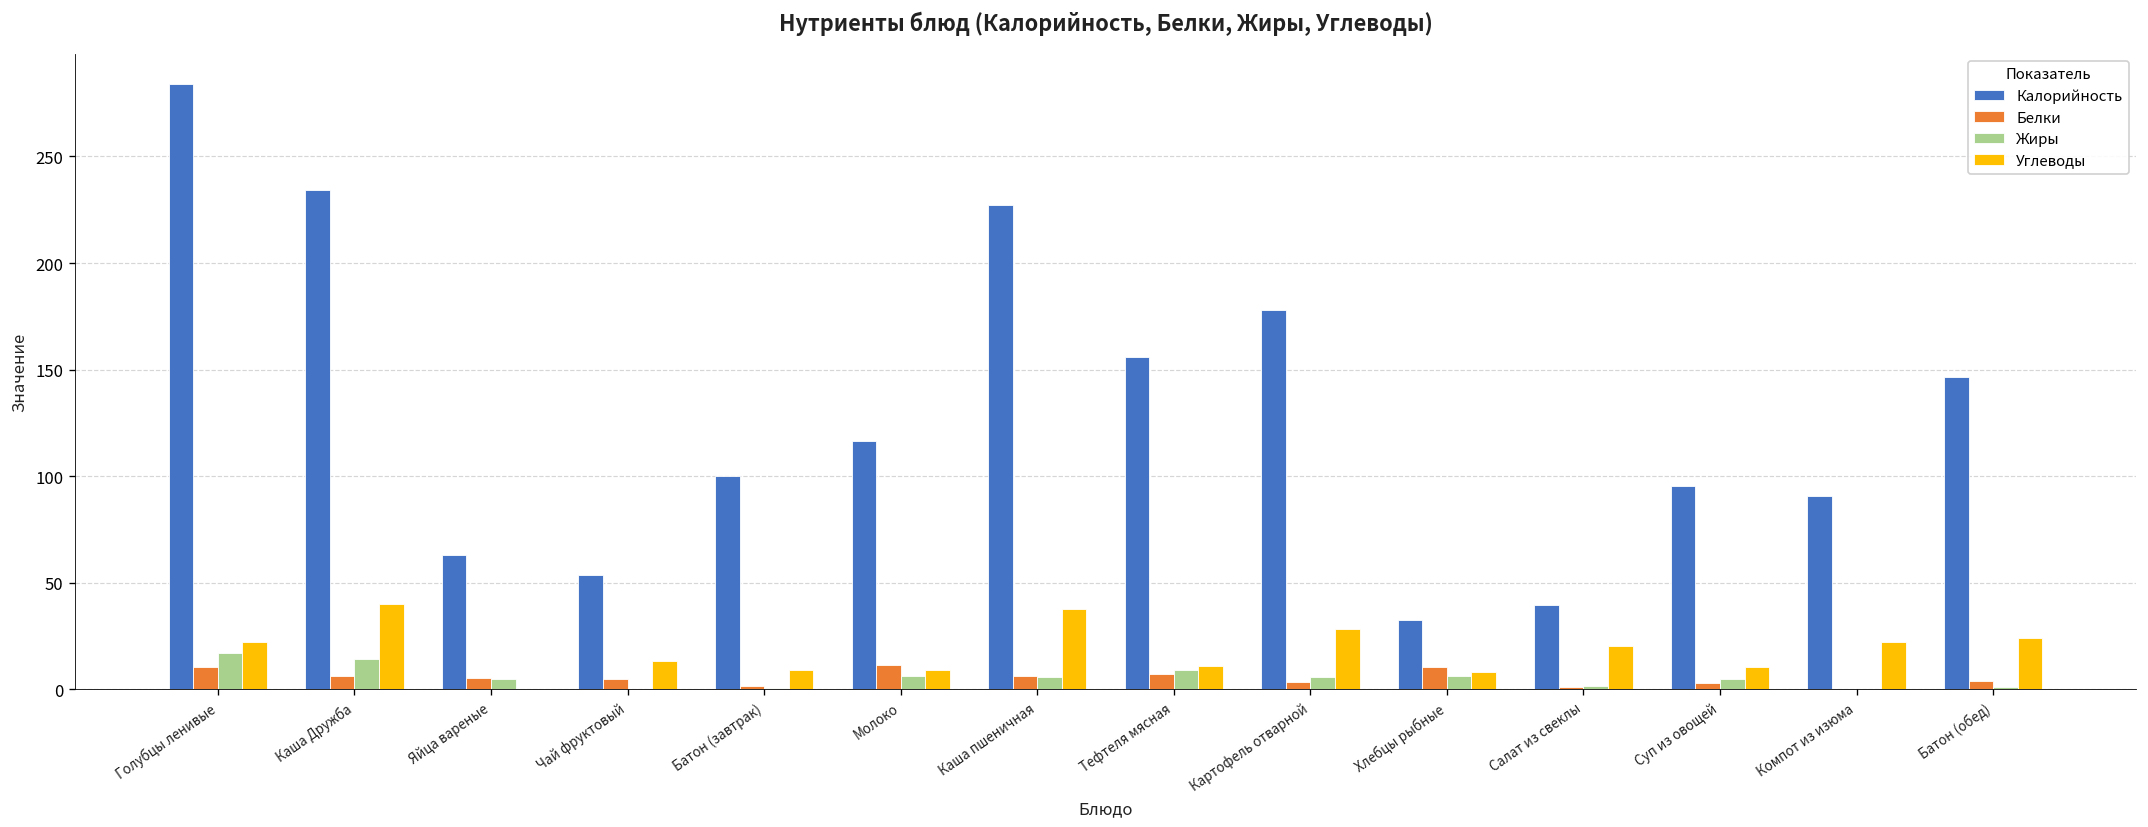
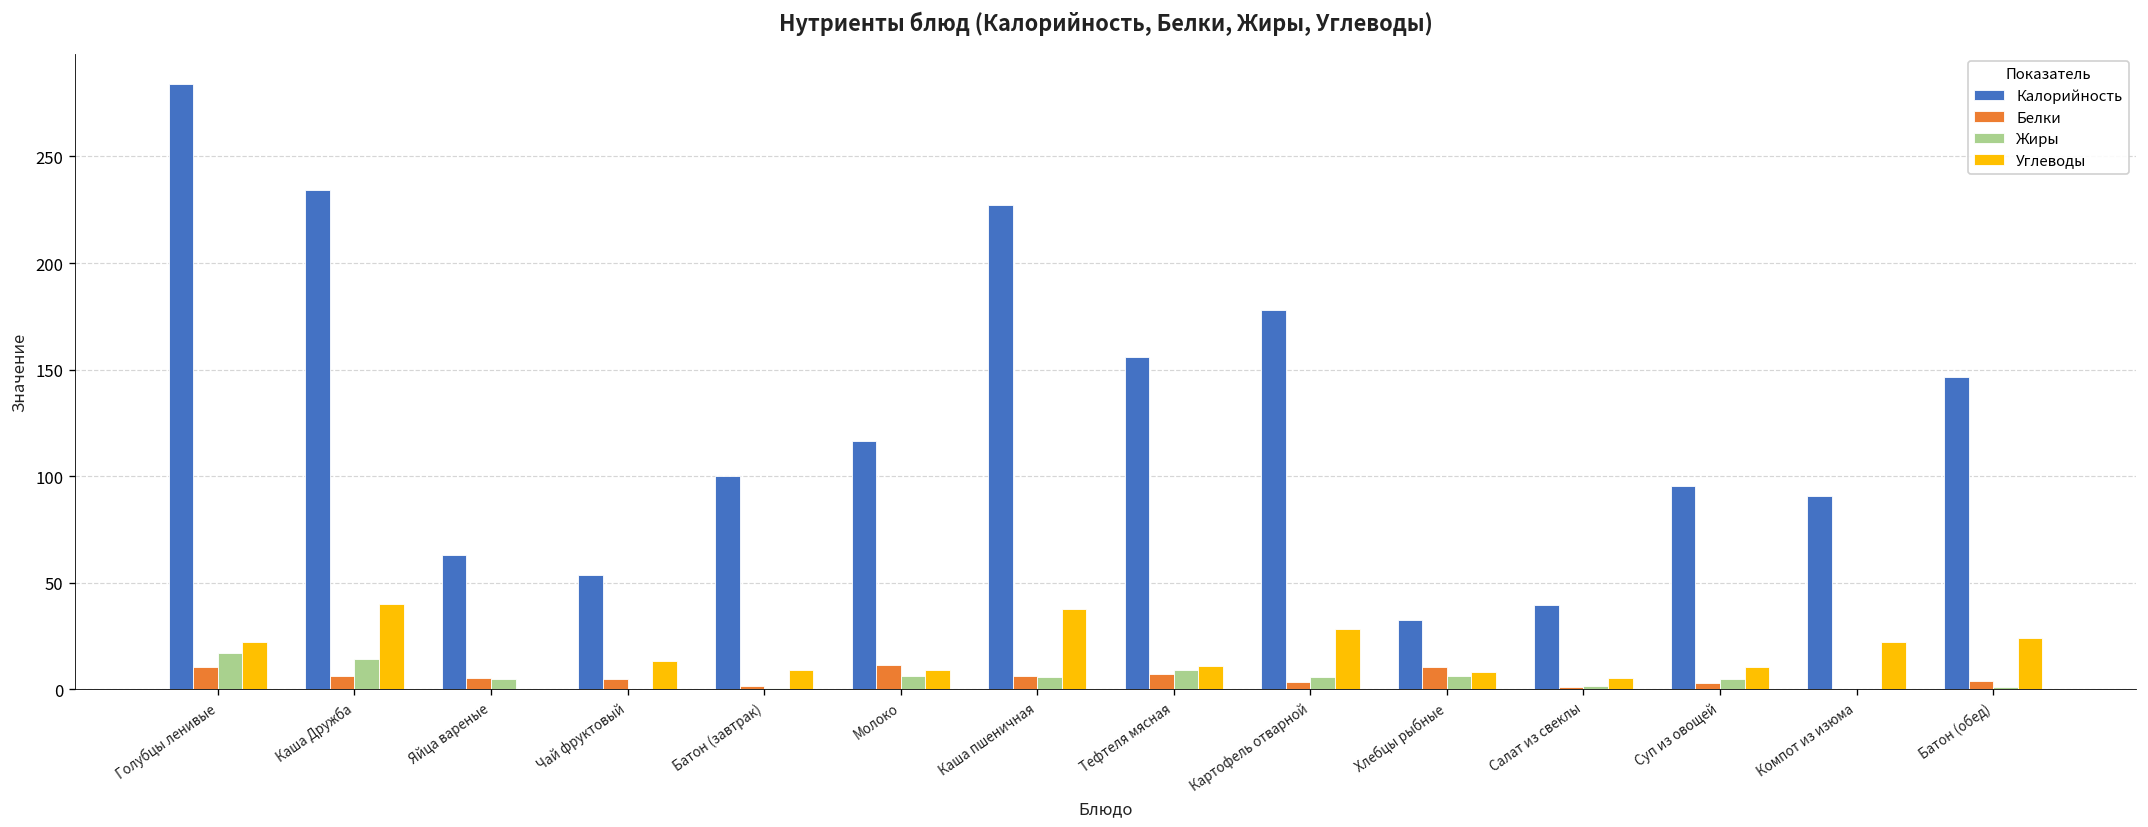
Углеводы, Салат из свеклы: 20 -> 6
